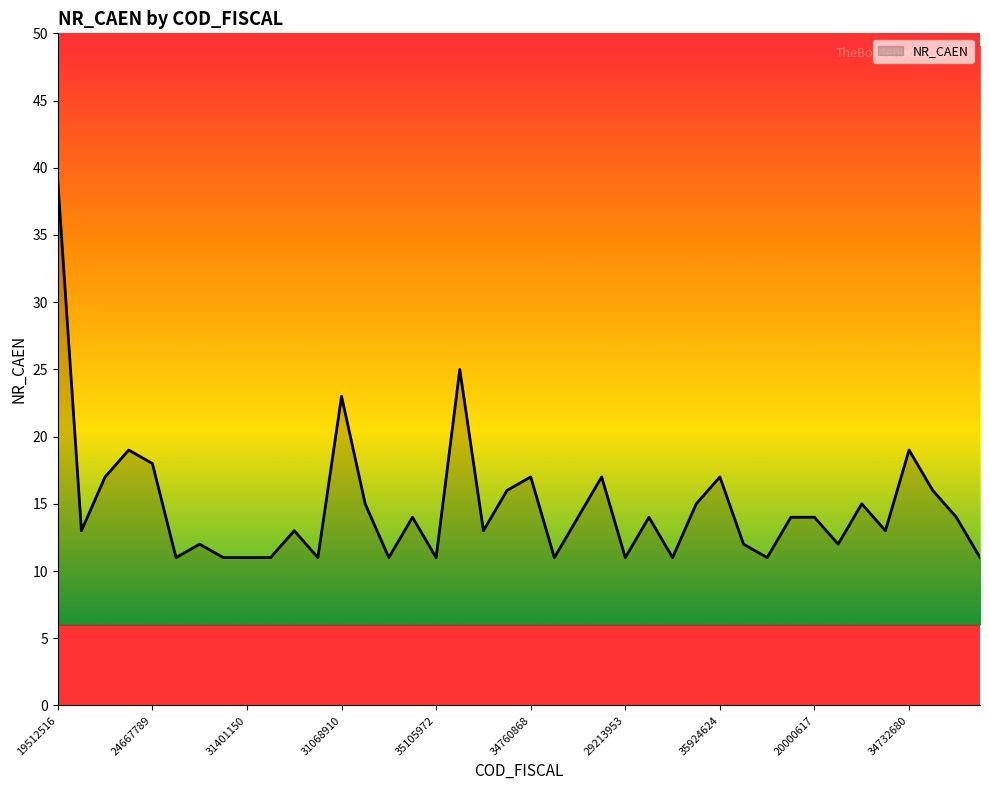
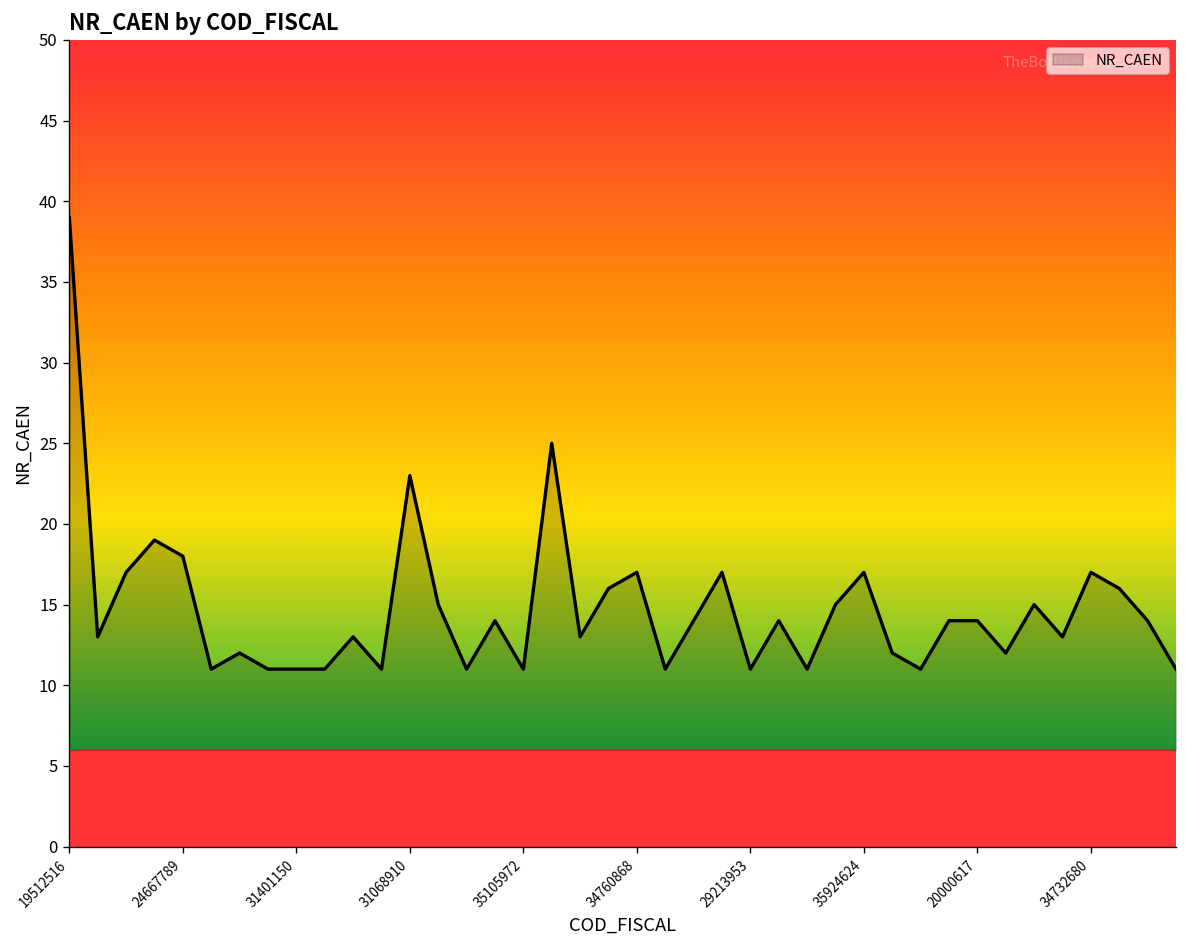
34732680: 19 -> 17
